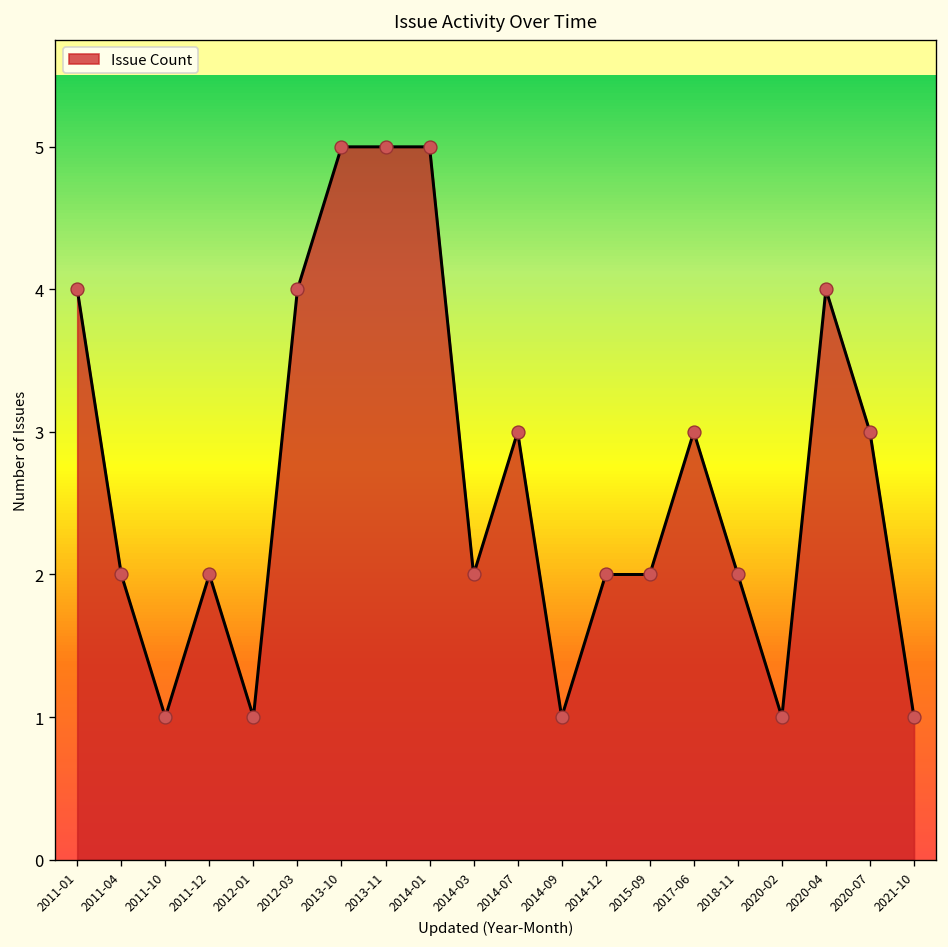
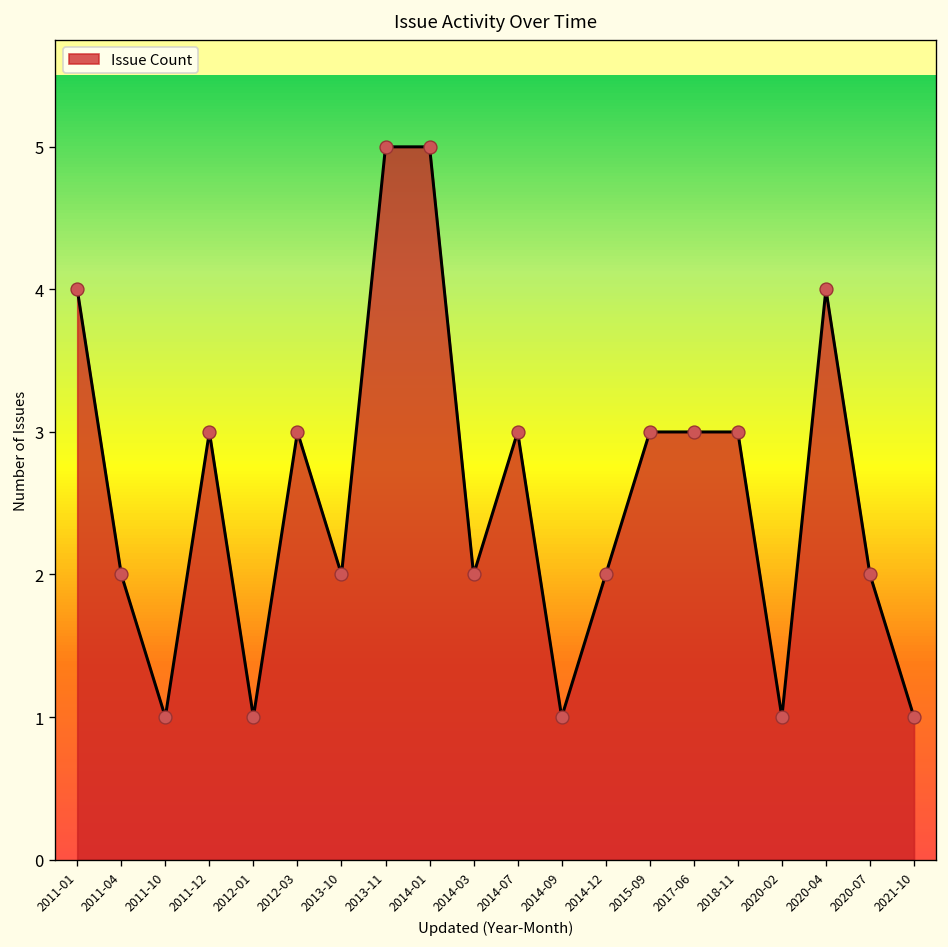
2011-12: 2 -> 3
2012-03: 4 -> 3
2013-10: 5 -> 2
2015-09: 2 -> 3
2018-11: 2 -> 3
2020-07: 3 -> 2
